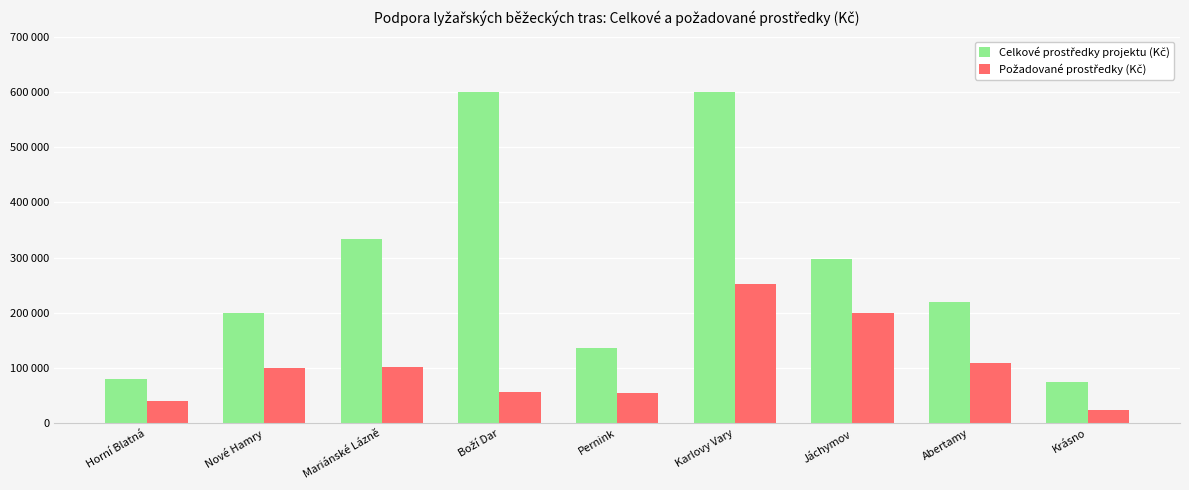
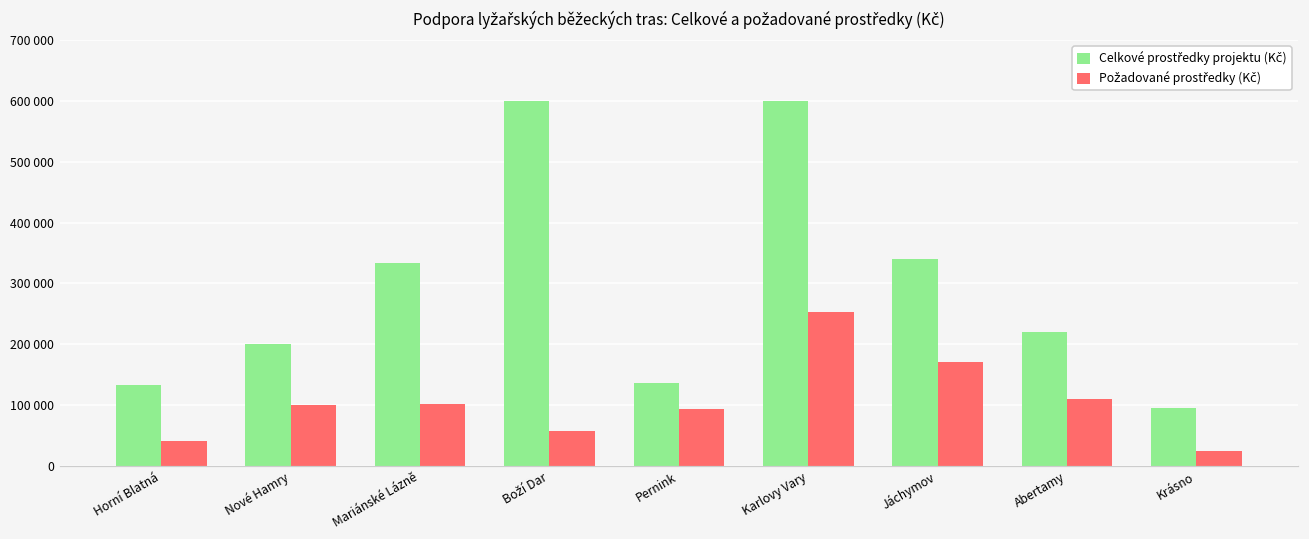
Celkové prostředky projektu (Kč), Horní Blatná: 80000 -> 130000
Požadované prostředky (Kč), Pernink: 60000 -> 90000
Celkové prostředky projektu (Kč), Jáchymov: 300000 -> 340000
Požadované prostředky (Kč), Jáchymov: 200000 -> 170000
Celkové prostředky projektu (Kč), Krásno: 70000 -> 100000
